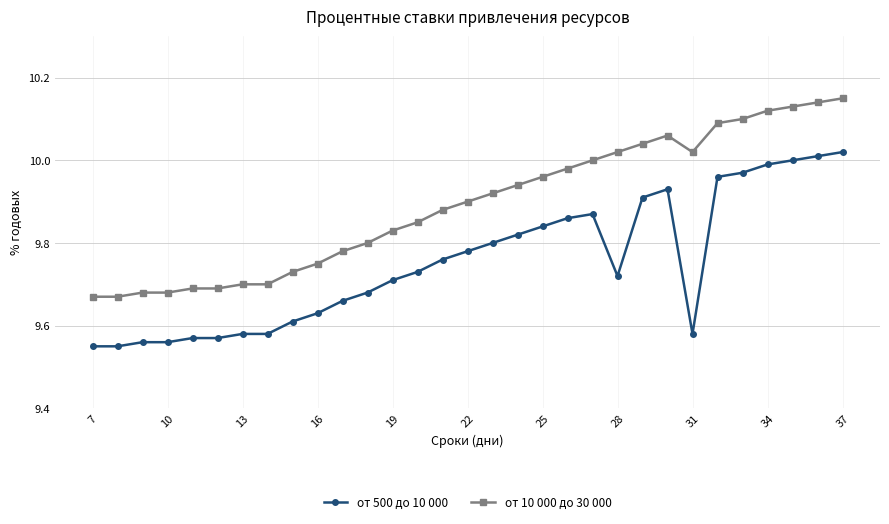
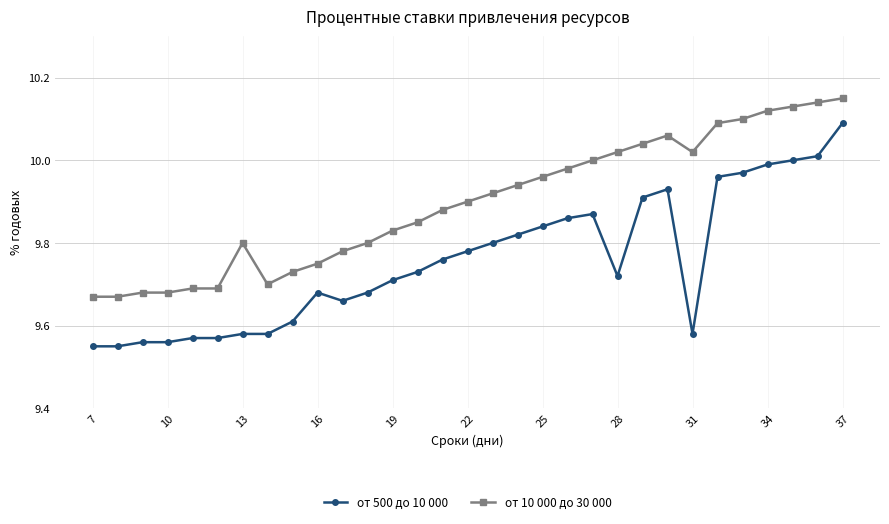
от 10 000 до 30 000, 13: 9.7 -> 9.8
от 500 до 10 000, 16: 9.63 -> 9.68
от 500 до 10 000, 37: 10.02 -> 10.09
